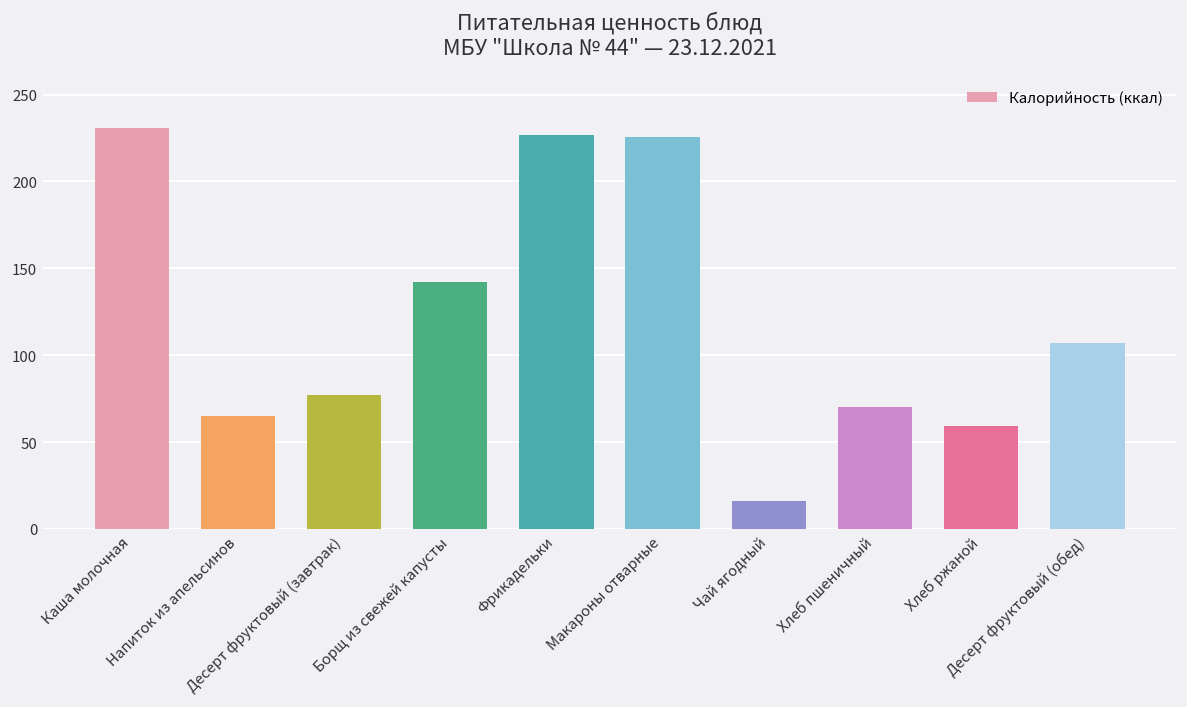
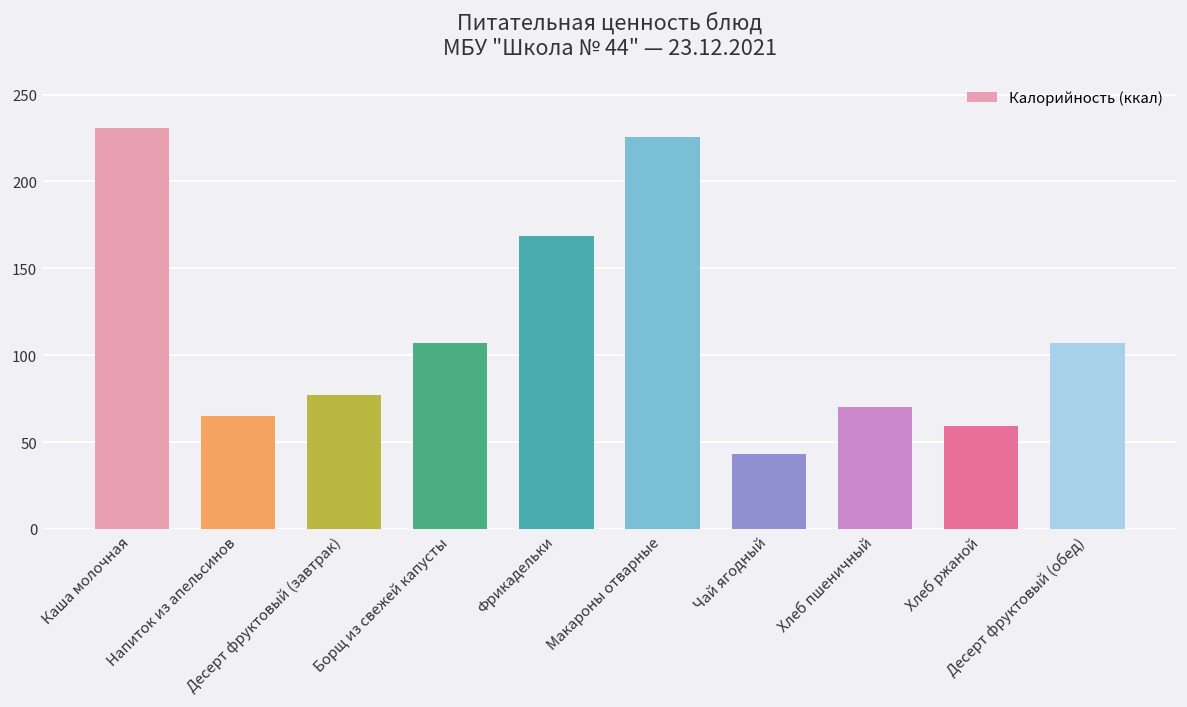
Борщ из свежей капусты: 142 -> 107
Фрикадельки: 227 -> 169
Чай ягодный: 16 -> 43
